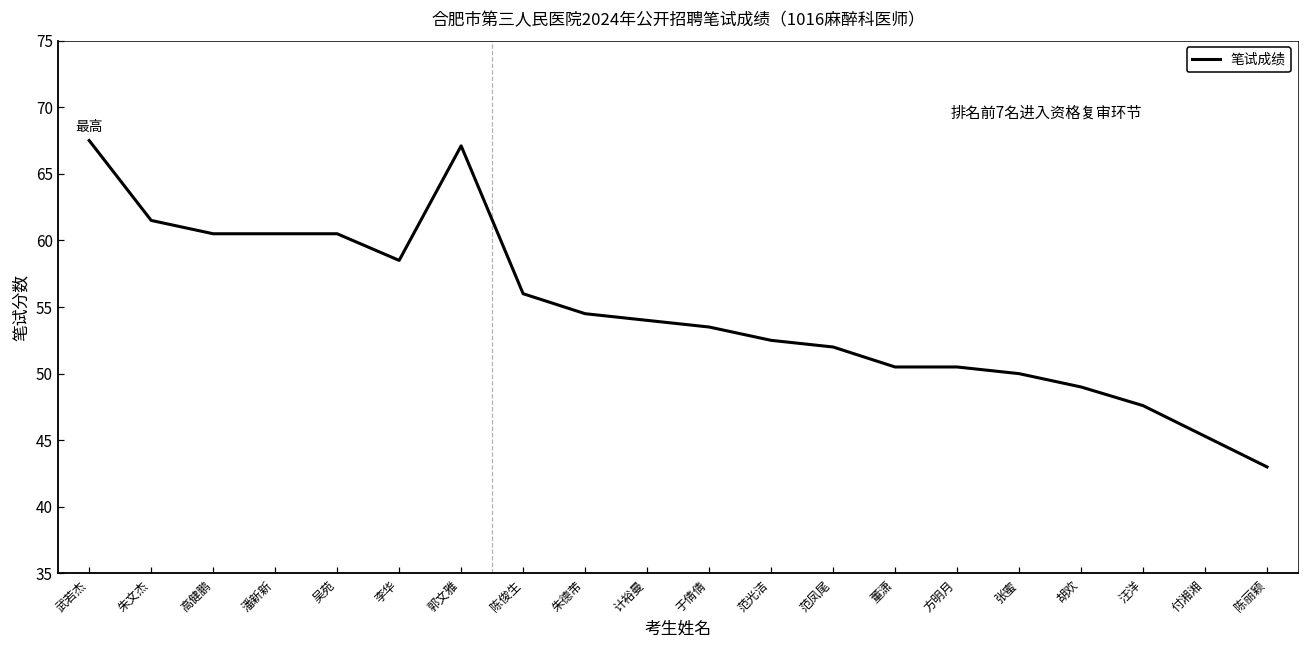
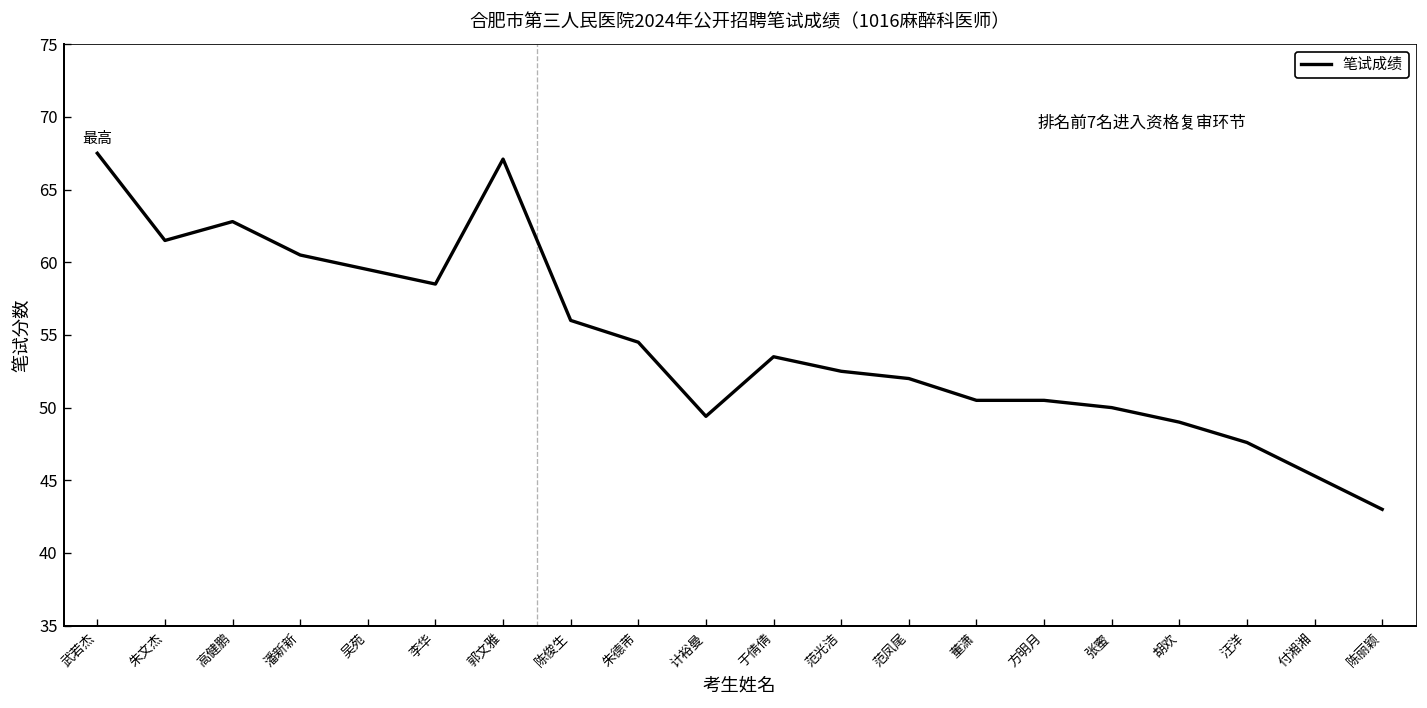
高健鹏: 60.5 -> 62.8
吴苑: 60.5 -> 59.5
计裕曼: 54.0 -> 49.4
